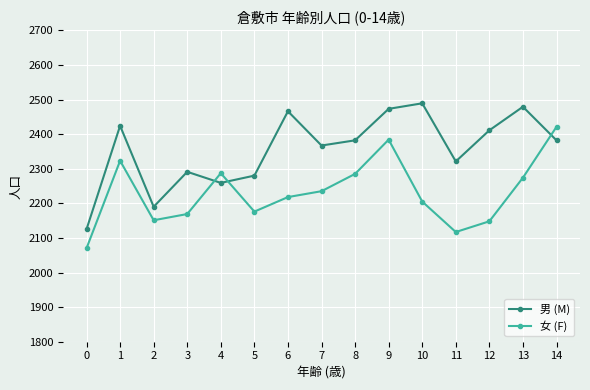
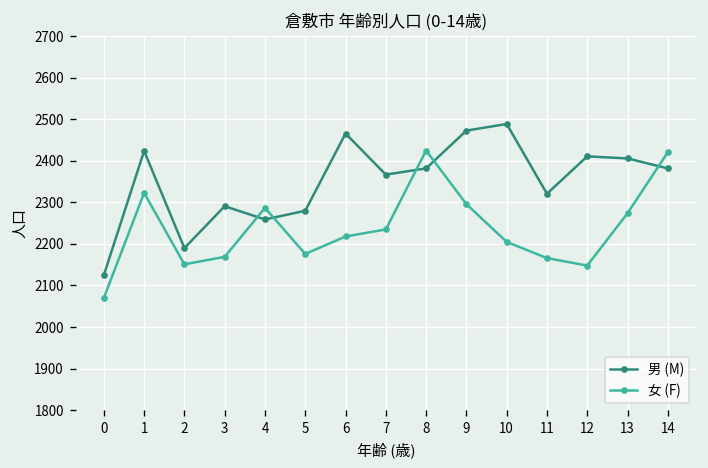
女 (F), 8: 2290 -> 2430
女 (F), 9: 2380 -> 2300
女 (F), 11: 2120 -> 2170
男 (M), 13: 2480 -> 2410
